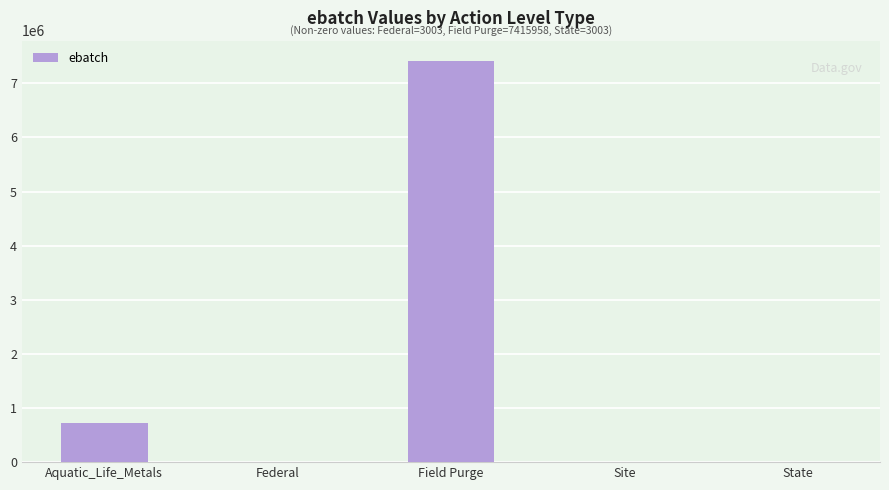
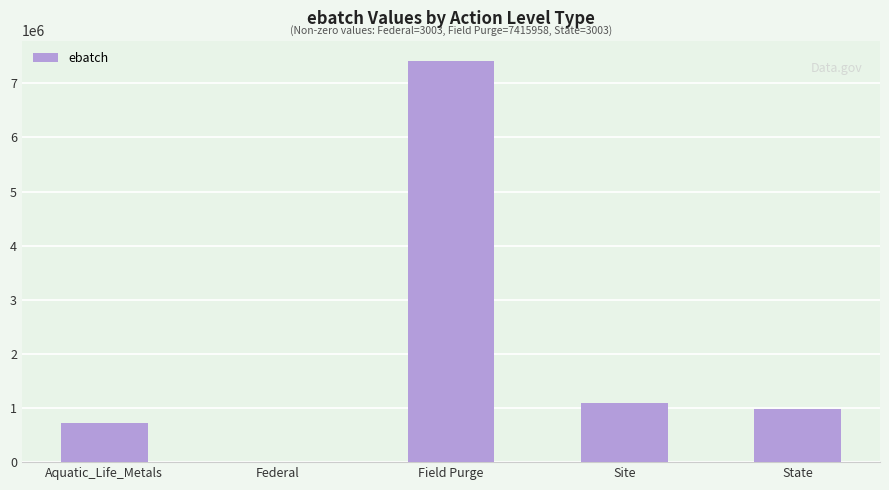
Site: 0 -> 1100000
State: 0 -> 1000000
